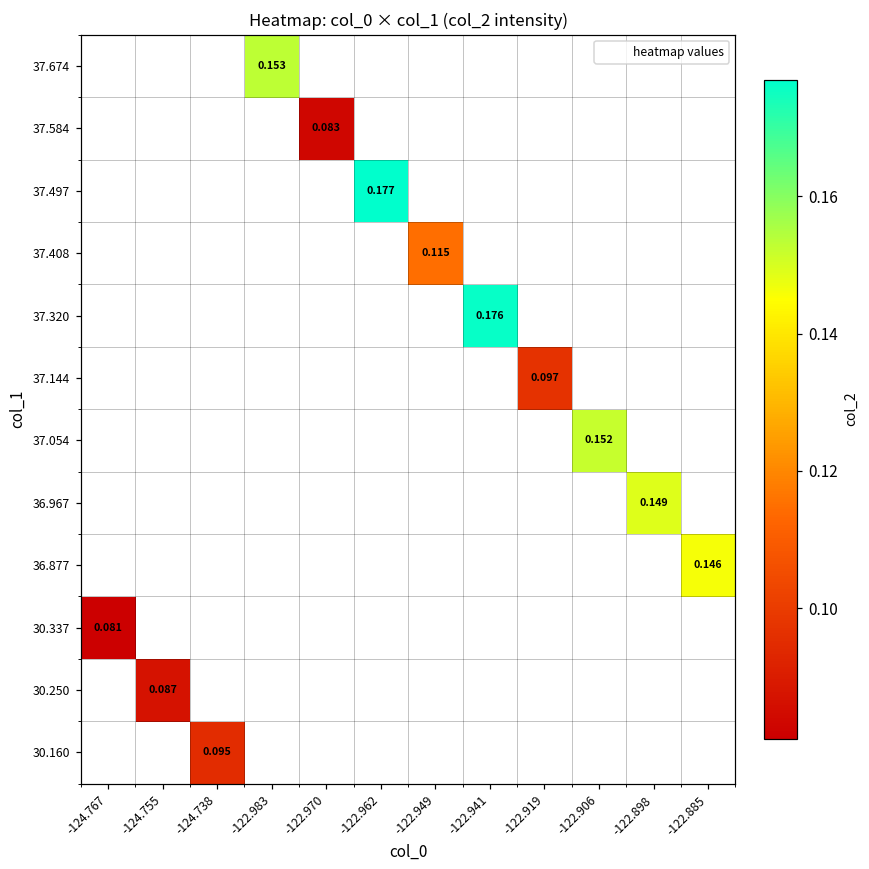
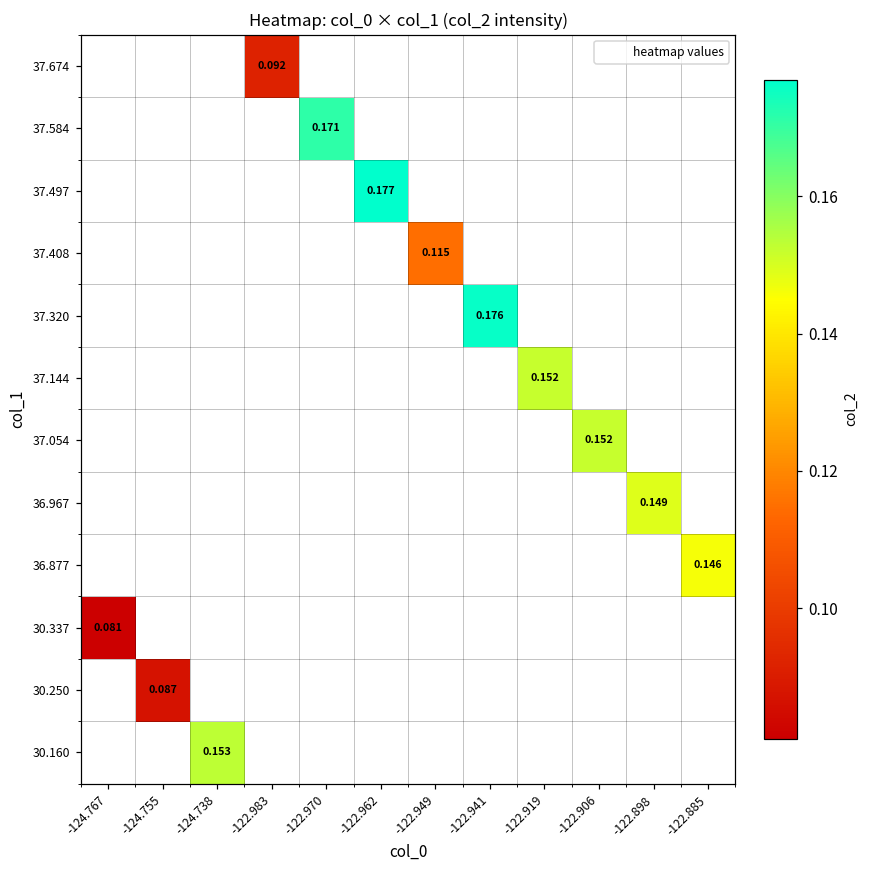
37.674, -122.983: 0.153 -> 0.092
37.584, -122.970: 0.083 -> 0.171
37.144, -122.919: 0.097 -> 0.152
30.160, -124.738: 0.095 -> 0.153
